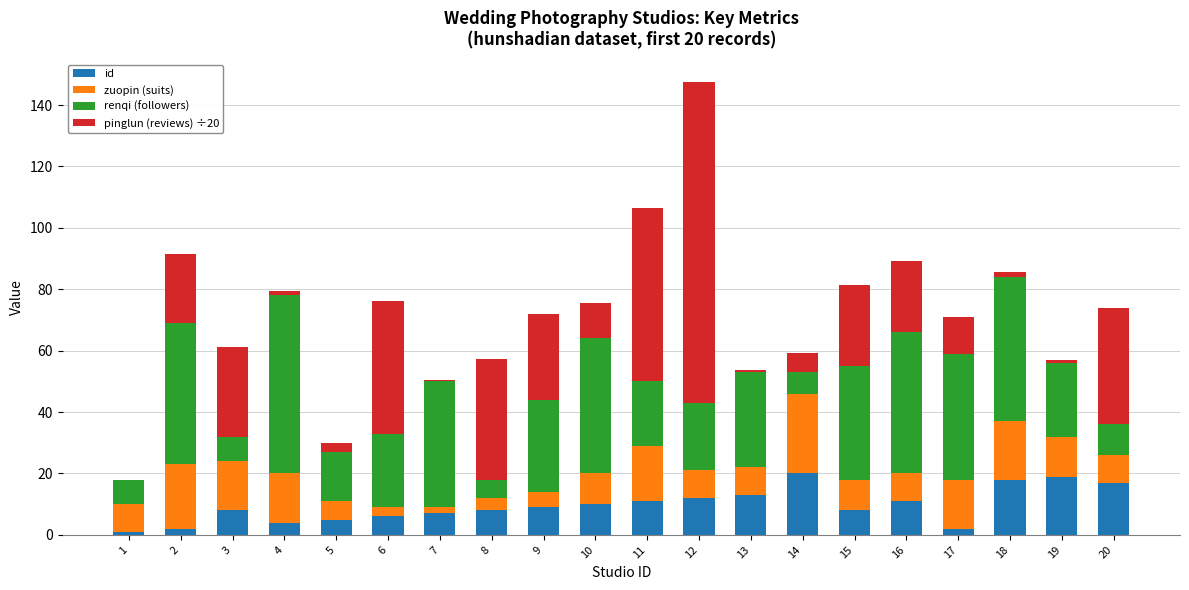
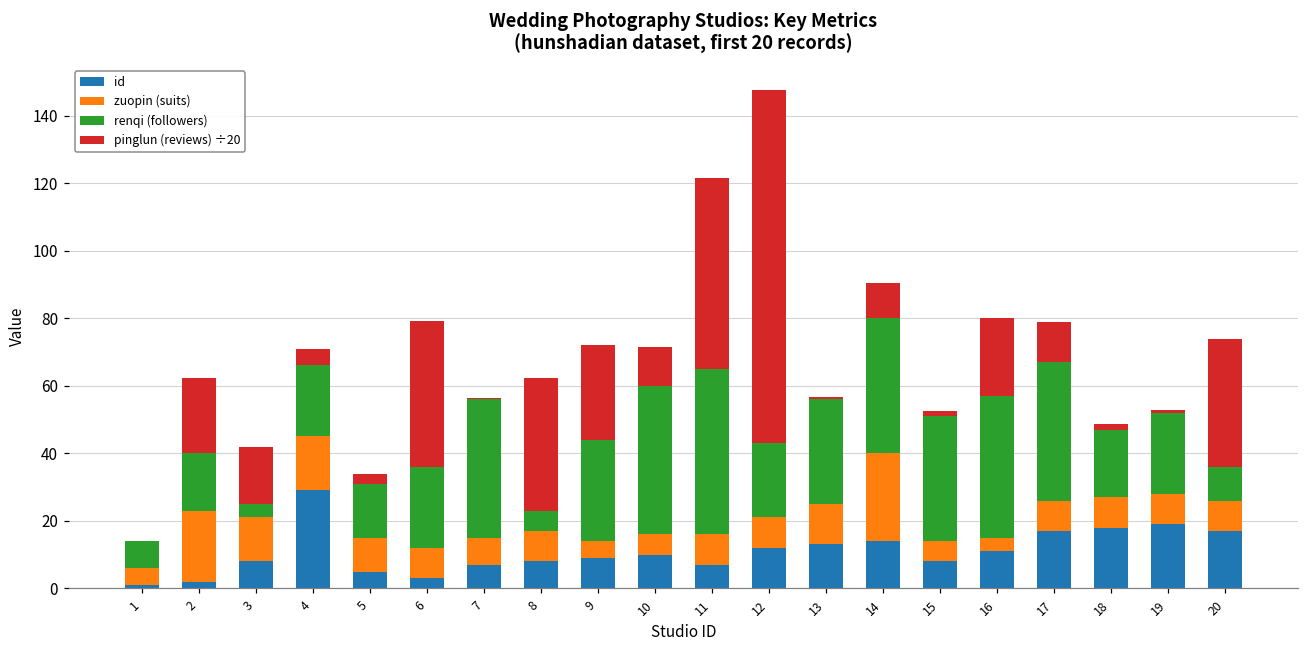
zuopin (suits), 1: 9 -> 5
renqi (followers), 2: 46 -> 17
zuopin (suits), 3: 16 -> 13
renqi (followers), 3: 8 -> 4
pinglun (reviews) ÷20, 3: 29 -> 17
id, 4: 4 -> 29
renqi (followers), 4: 58 -> 21
pinglun (reviews) ÷20, 4: 2 -> 5
zuopin (suits), 5: 6 -> 10
id, 6: 6 -> 3
zuopin (suits), 6: 3 -> 9
zuopin (suits), 7: 2 -> 8
zuopin (suits), 8: 4 -> 9
zuopin (suits), 10: 10 -> 6
id, 11: 11 -> 7
zuopin (suits), 11: 18 -> 9
renqi (followers), 11: 21 -> 49
zuopin (suits), 13: 9 -> 12
id, 14: 20 -> 14
renqi (followers), 14: 7 -> 40
pinglun (reviews) ÷20, 14: 6 -> 10
zuopin (suits), 15: 10 -> 6
pinglun (reviews) ÷20, 15: 27 -> 2
zuopin (suits), 16: 9 -> 4
renqi (followers), 16: 46 -> 42
id, 17: 2 -> 17
zuopin (suits), 17: 16 -> 9
zuopin (suits), 18: 19 -> 9
renqi (followers), 18: 47 -> 20
zuopin (suits), 19: 13 -> 9
